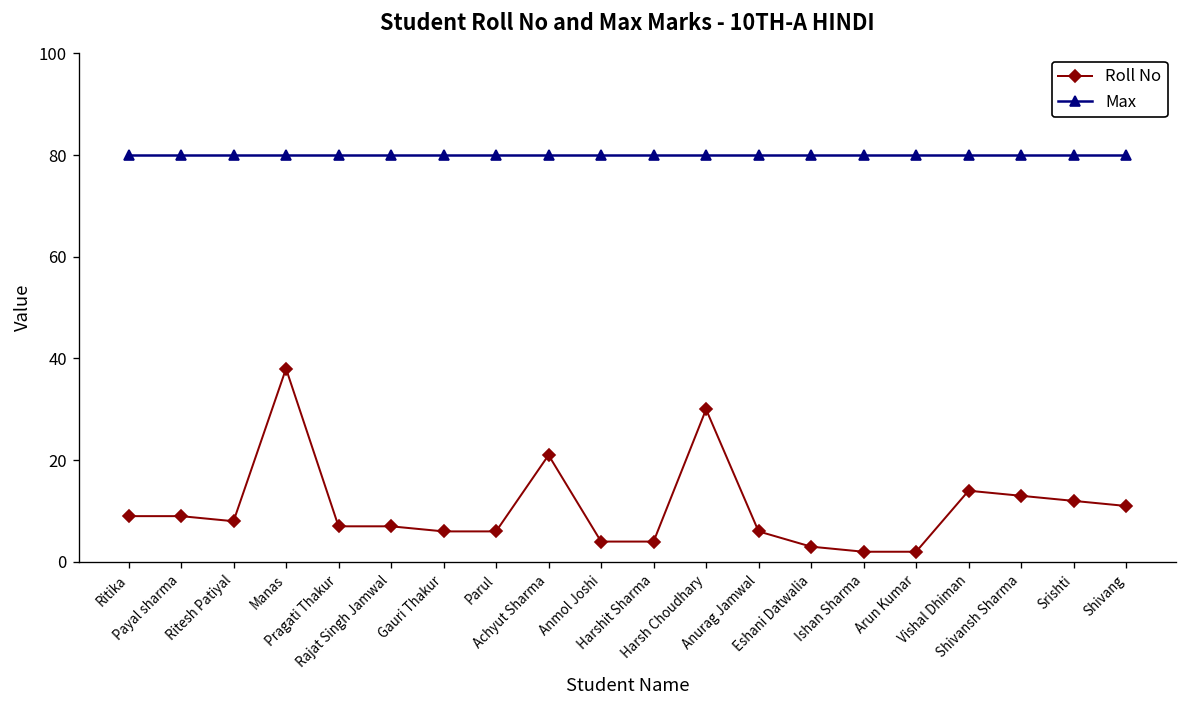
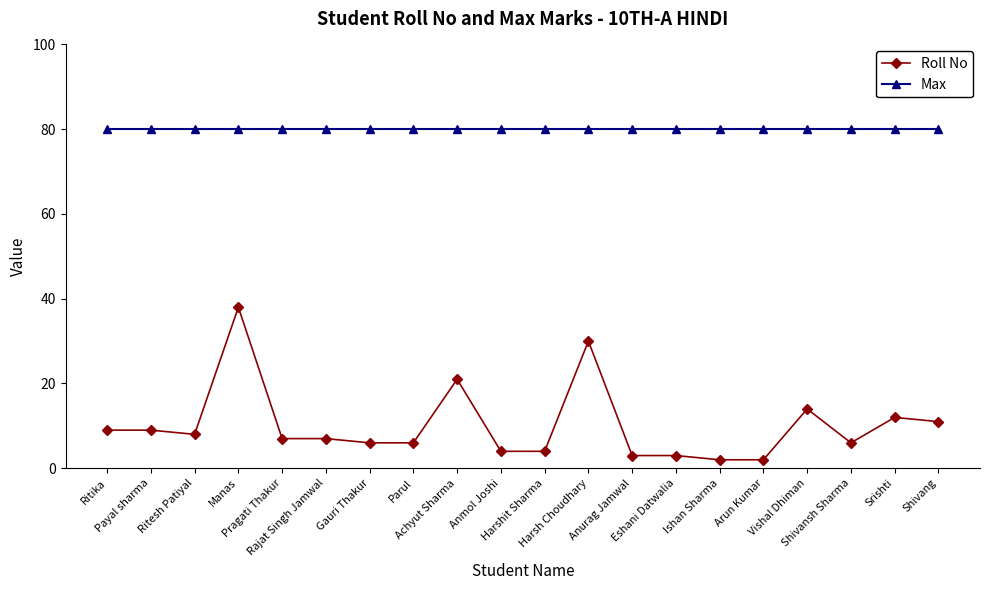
Roll No, Anurag Jamwal: 6 -> 3
Roll No, Shivansh Sharma: 13 -> 6
